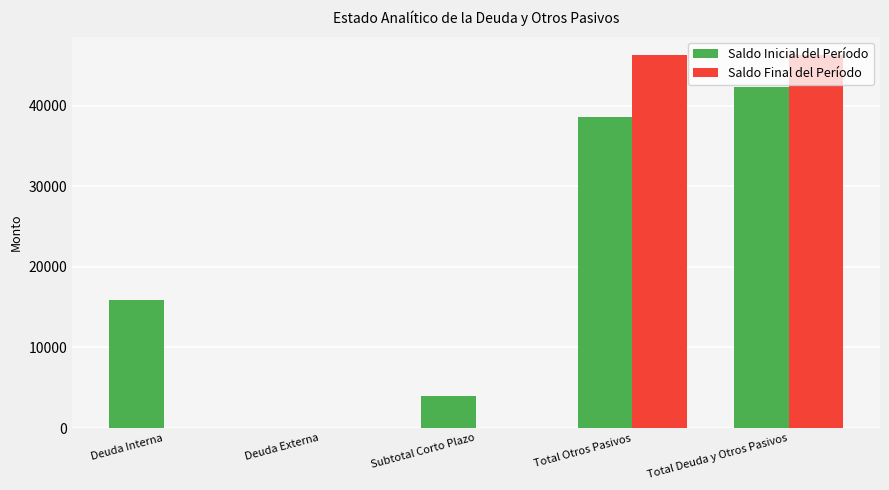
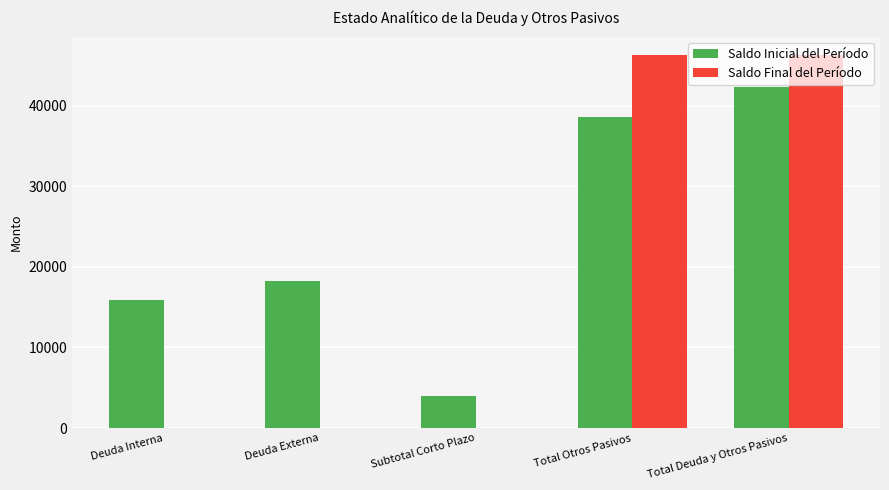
Saldo Inicial del Período, Deuda Externa: 0 -> 18000
